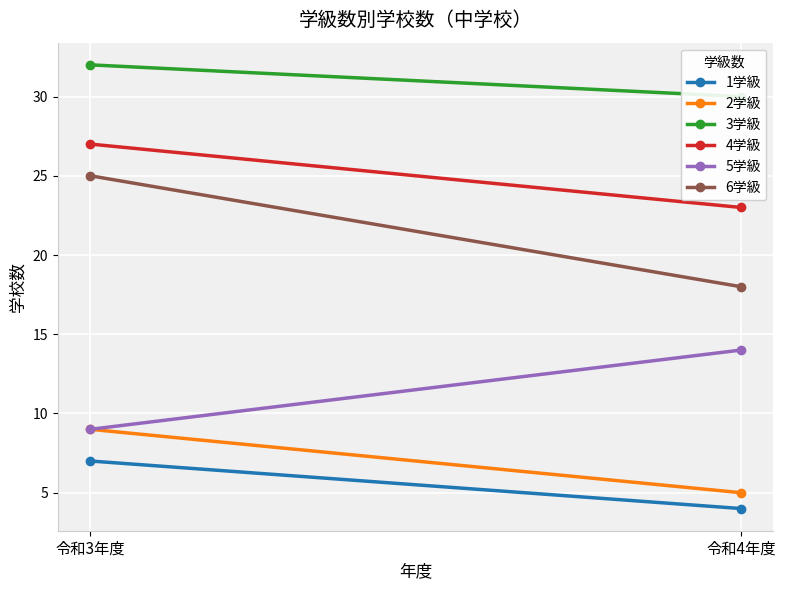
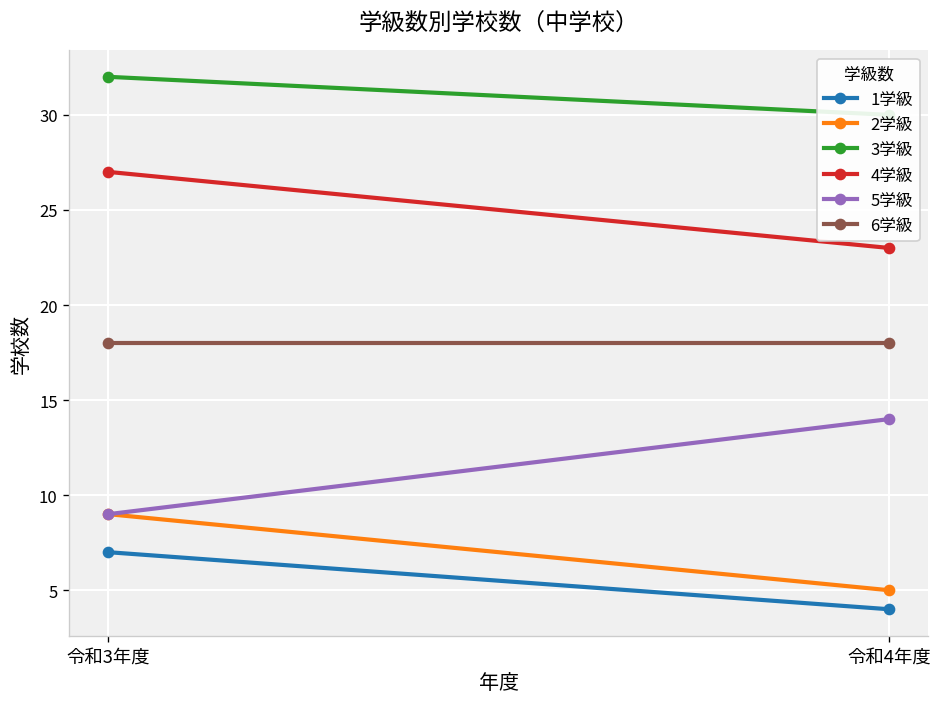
6学級, 令和3年度: 25 -> 18
